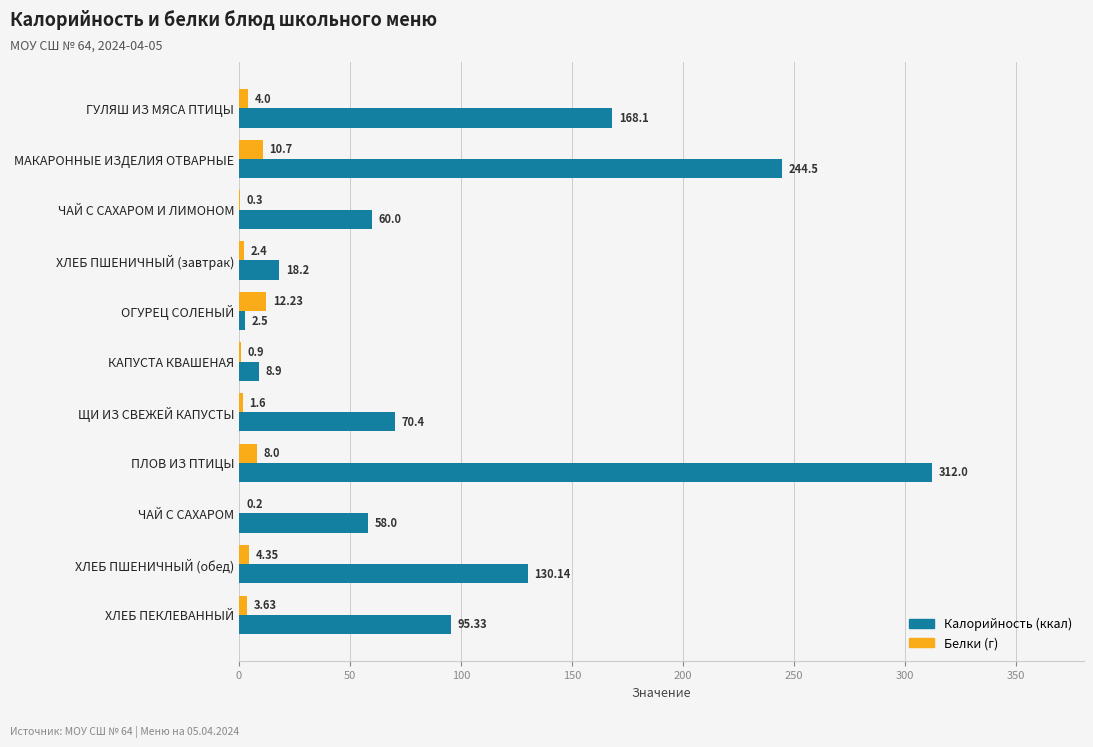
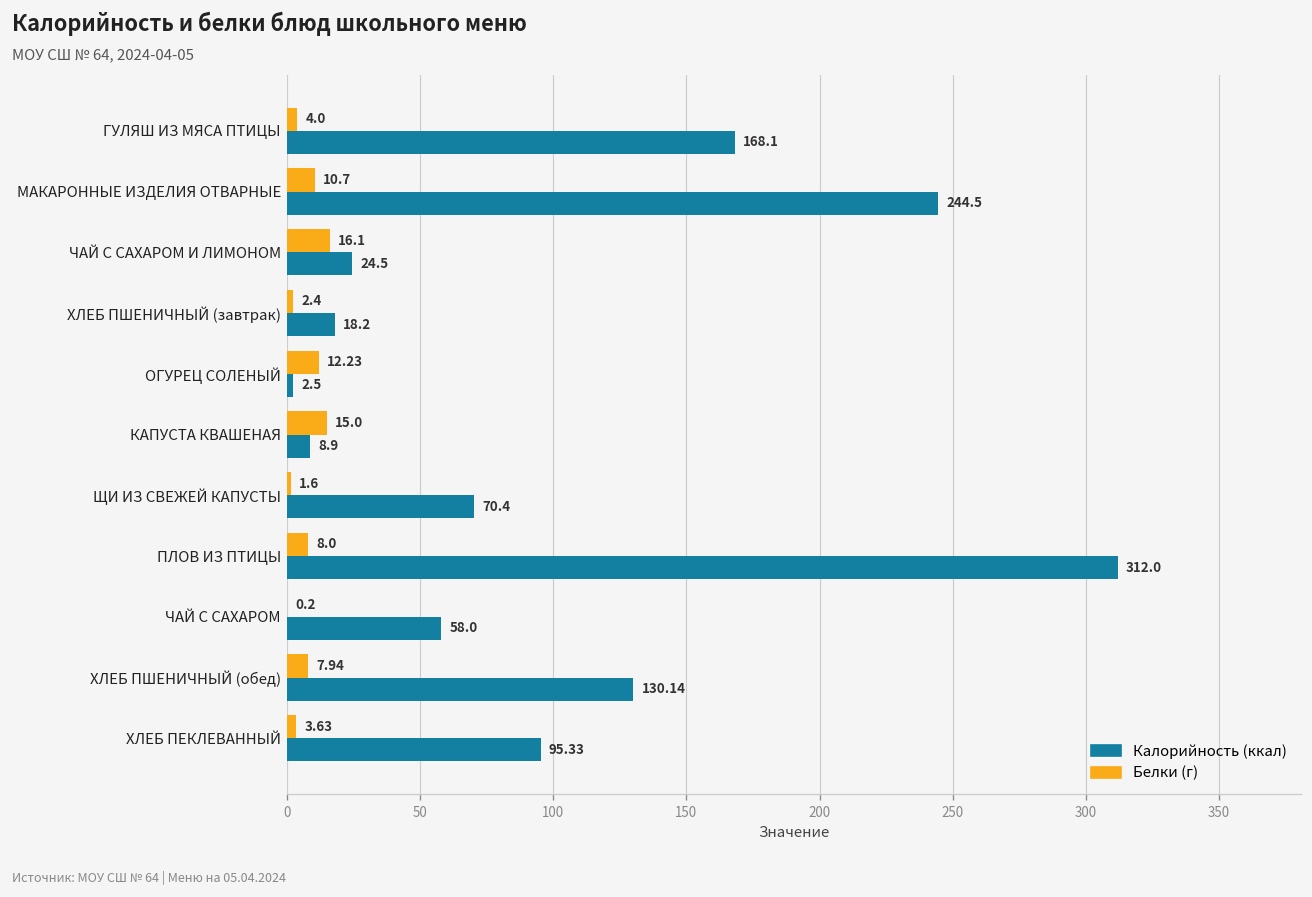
Белки (г), ЧАЙ С САХАРОМ И ЛИМОНОМ: 0.3 -> 16.1
Калорийность (ккал), ЧАЙ С САХАРОМ И ЛИМОНОМ: 60.0 -> 24.5
Белки (г), КАПУСТА КВАШЕНАЯ: 0.9 -> 15.0
Белки (г), ХЛЕБ ПШЕНИЧНЫЙ (обед): 4.35 -> 7.94
